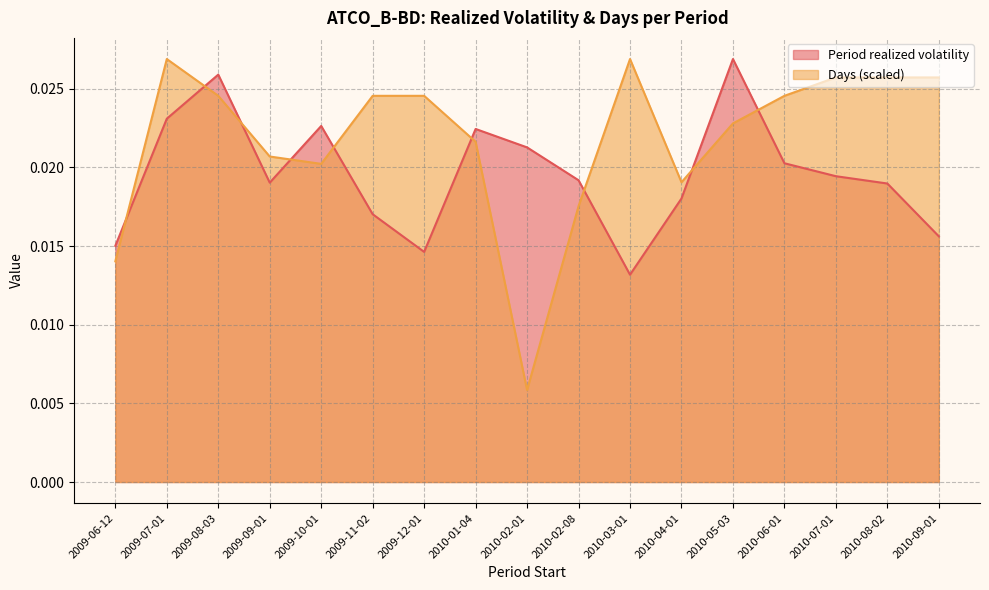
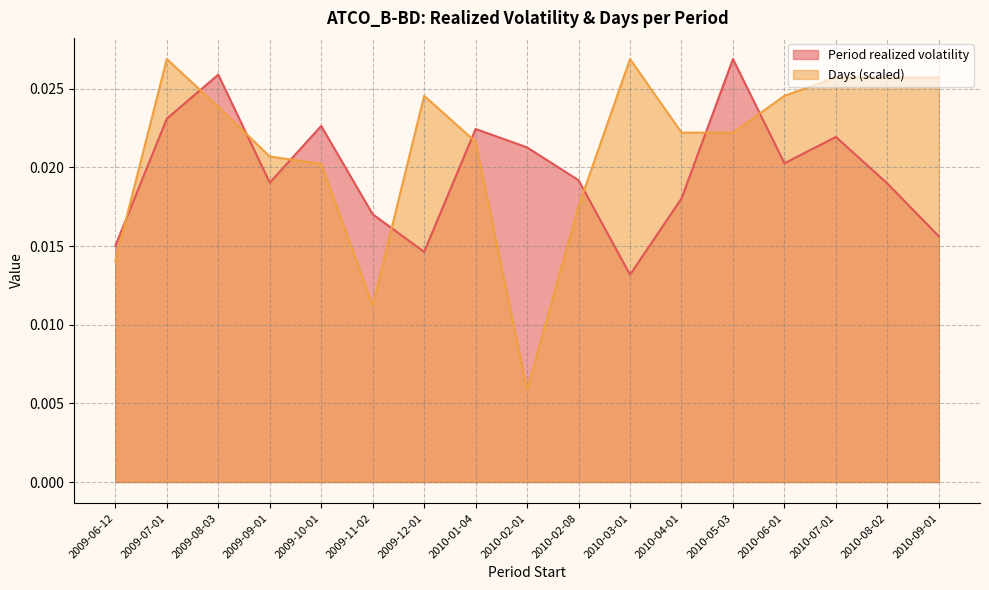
Days (scaled), 2009-08-03: 0.0246 -> 0.0238
Days (scaled), 2009-11-02: 0.0246 -> 0.0112
Days (scaled), 2010-04-01: 0.0191 -> 0.0222
Days (scaled), 2010-05-03: 0.0228 -> 0.0222
Period realized volatility, 2010-07-01: 0.0194 -> 0.0219
